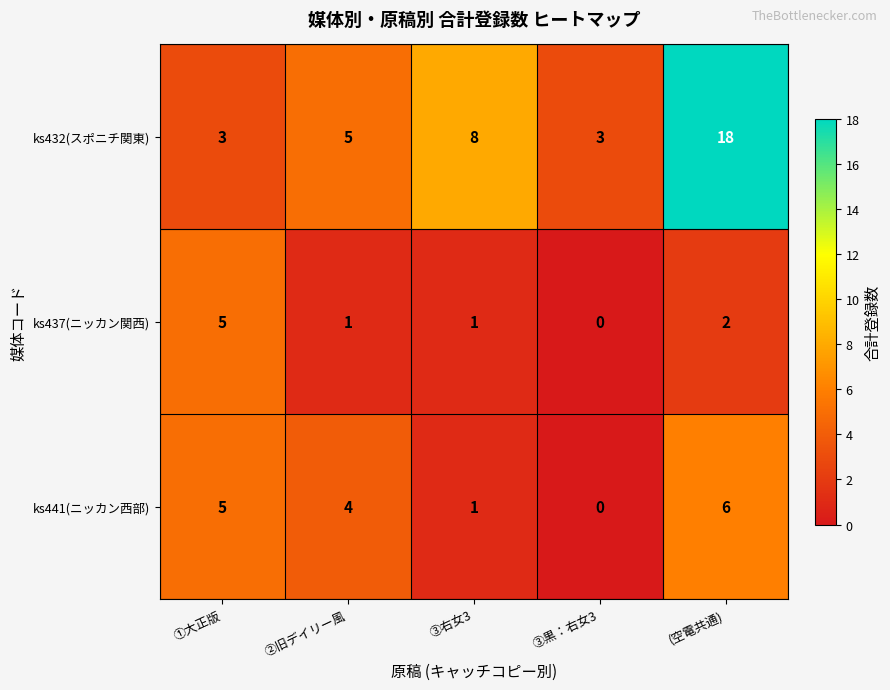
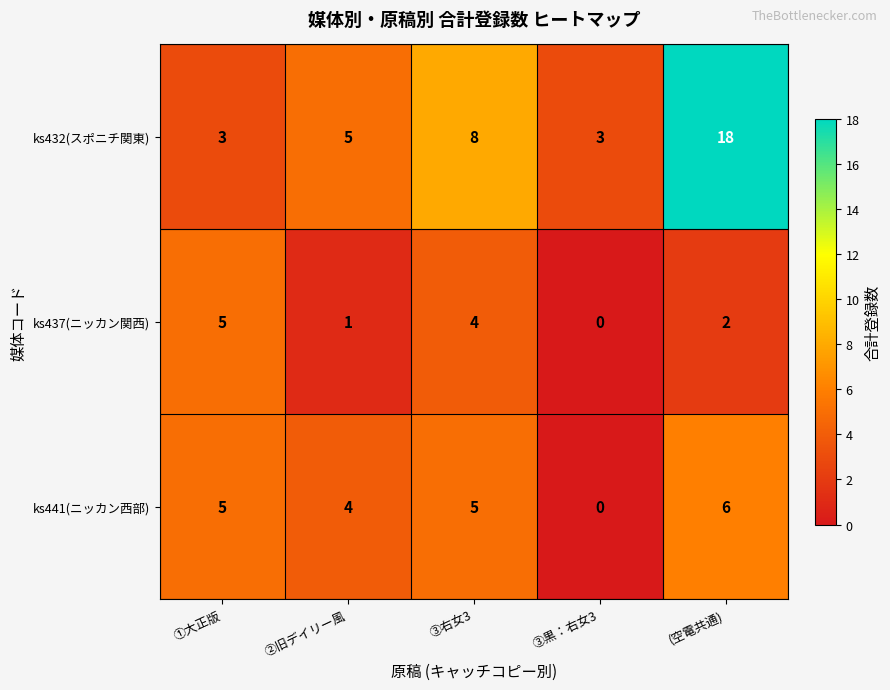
ks437(ニッカン関西), ③右女3: 1 -> 4
ks441(ニッカン西部), ③右女3: 1 -> 5
